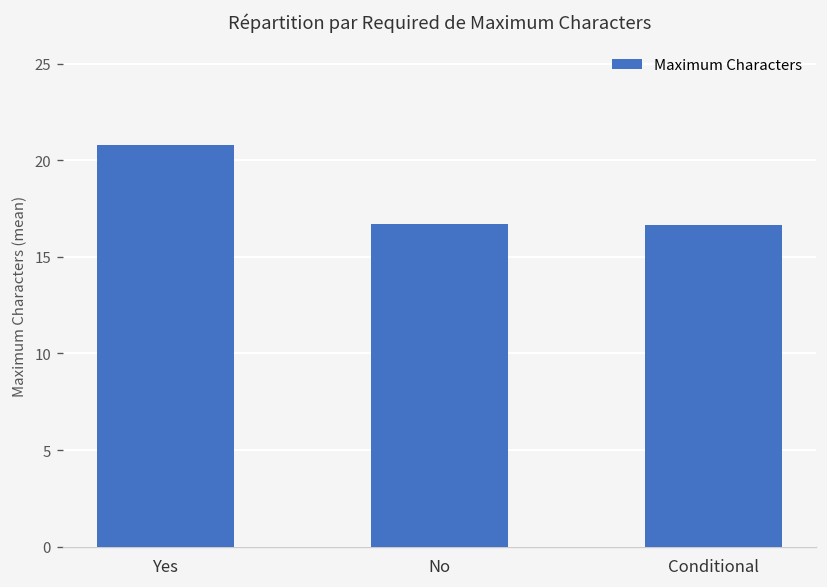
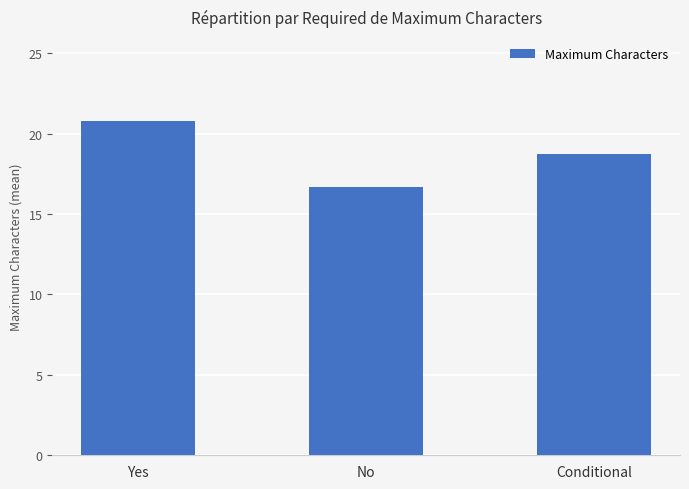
Conditional: 16.6 -> 18.8
